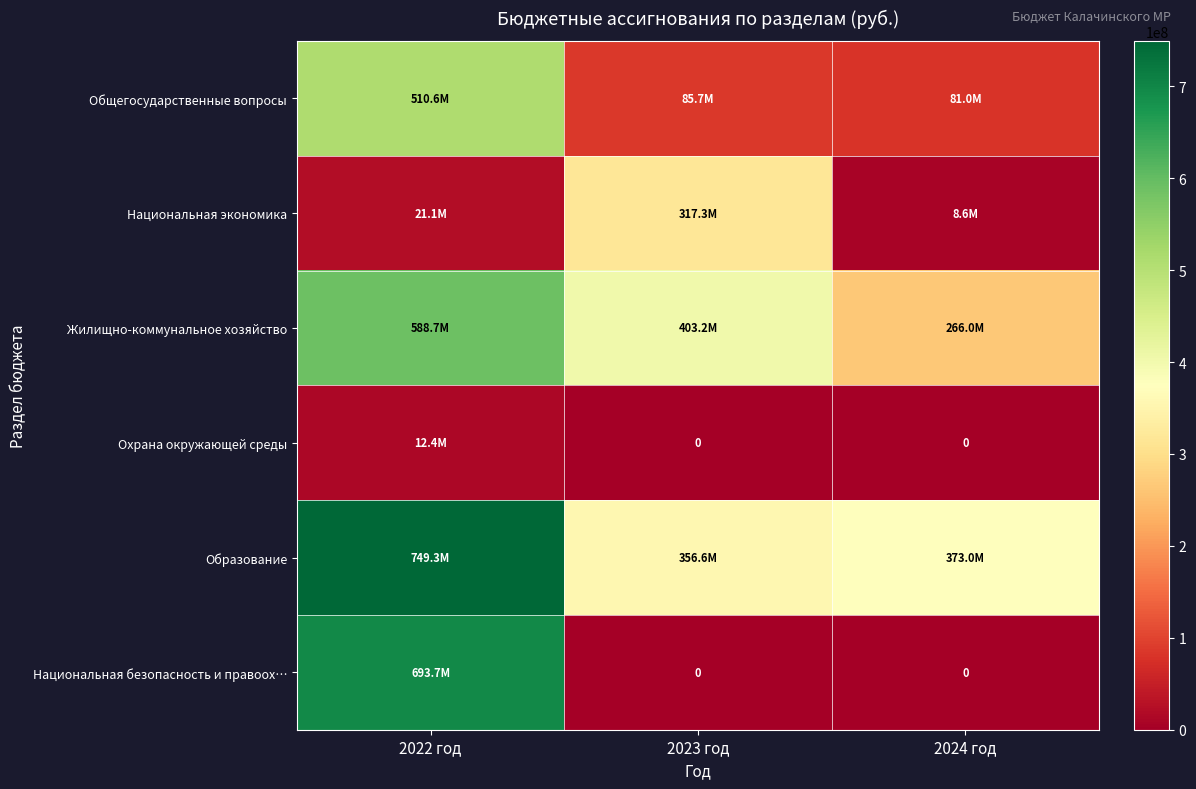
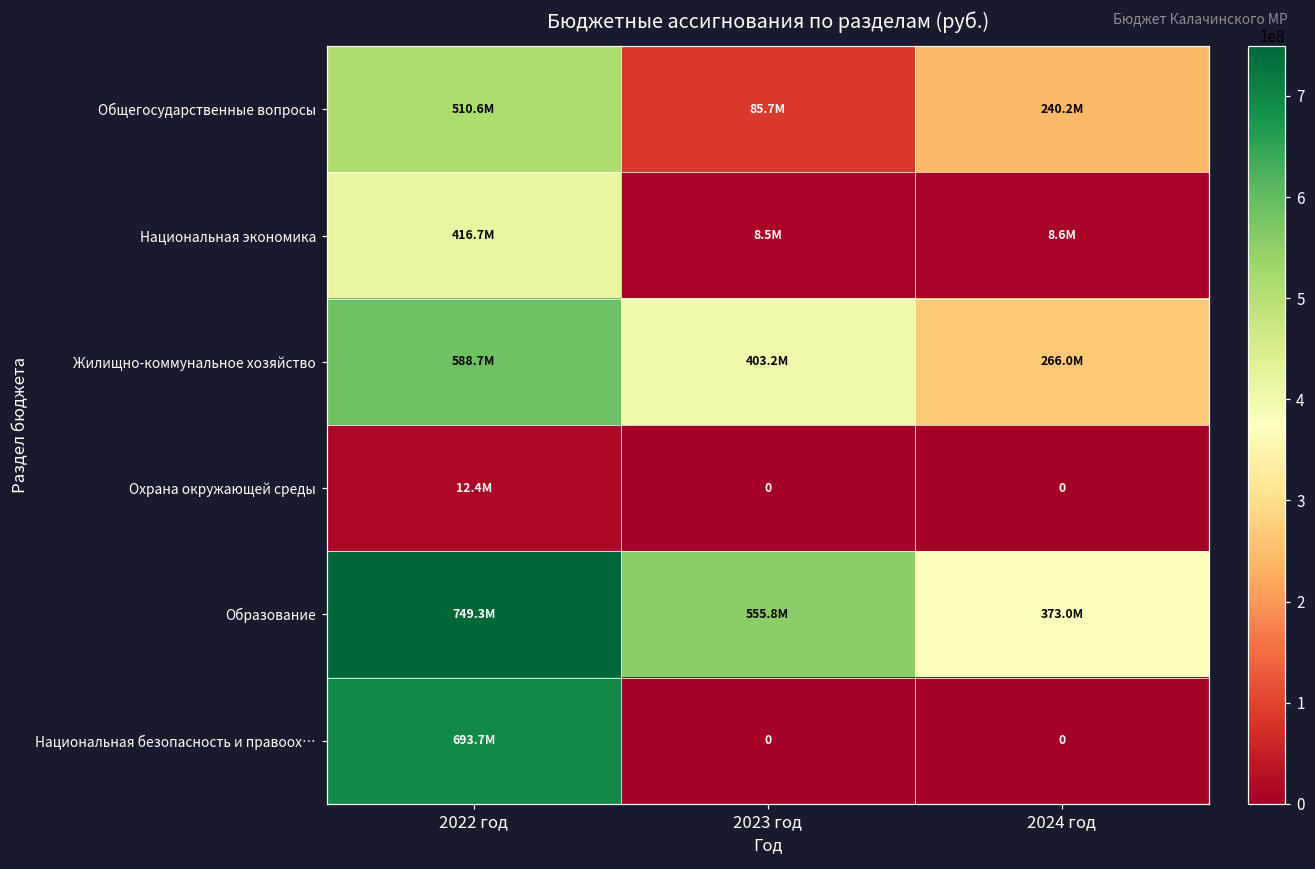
Общегосударственные вопросы, 2024 год: 81.0M -> 240.2M
Национальная экономика, 2022 год: 21.1M -> 416.7M
Национальная экономика, 2023 год: 317.3M -> 8.5M
Образование, 2023 год: 356.6M -> 555.8M
